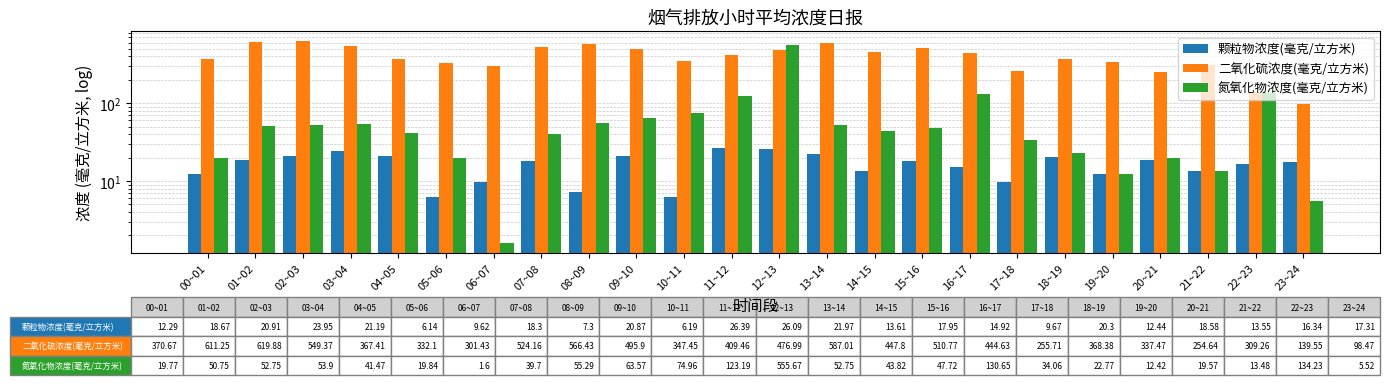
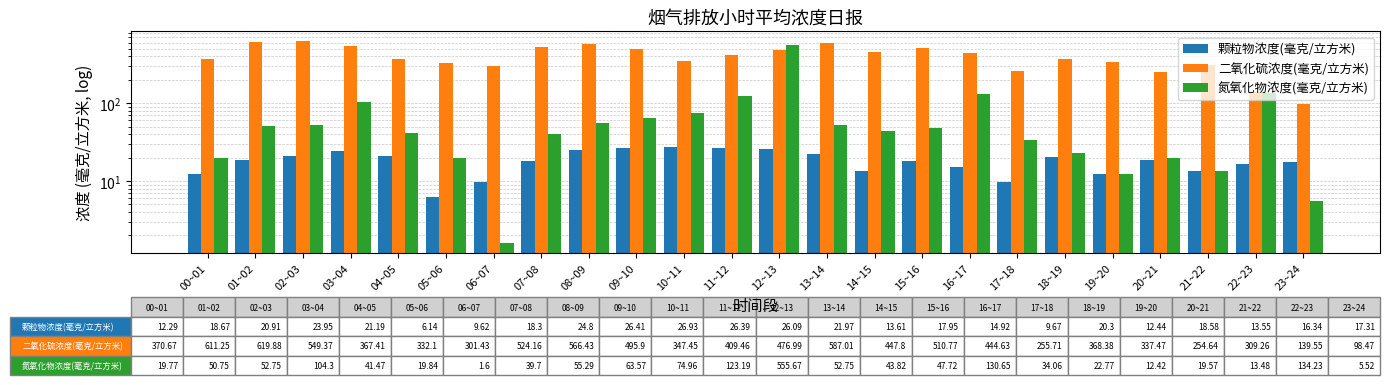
氮氧化物浓度(毫克/立方米), 03~04: 53.9 -> 104.3
颗粒物浓度(毫克/立方米), 08~09: 7.3 -> 24.8
颗粒物浓度(毫克/立方米), 09~10: 20.87 -> 26.41
颗粒物浓度(毫克/立方米), 10~11: 6.19 -> 26.93
